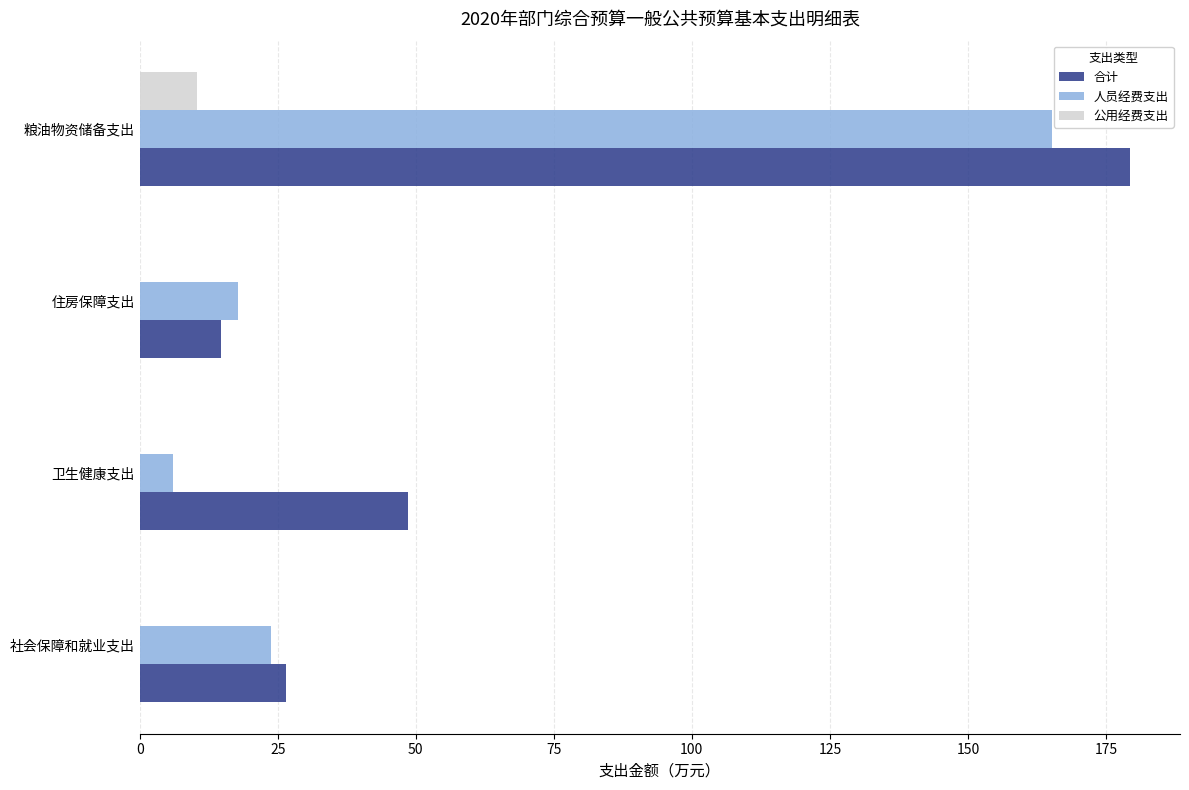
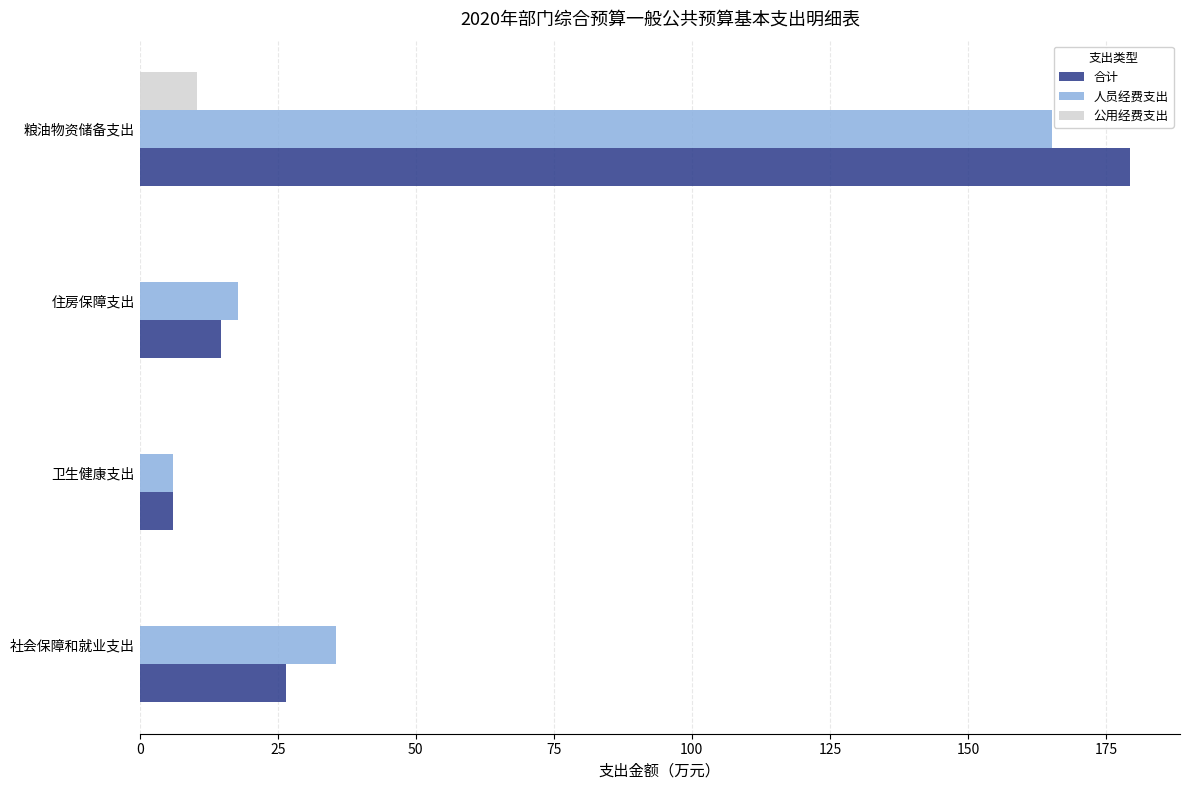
合计, 卫生健康支出: 49 -> 6
人员经费支出, 社会保障和就业支出: 24 -> 36
